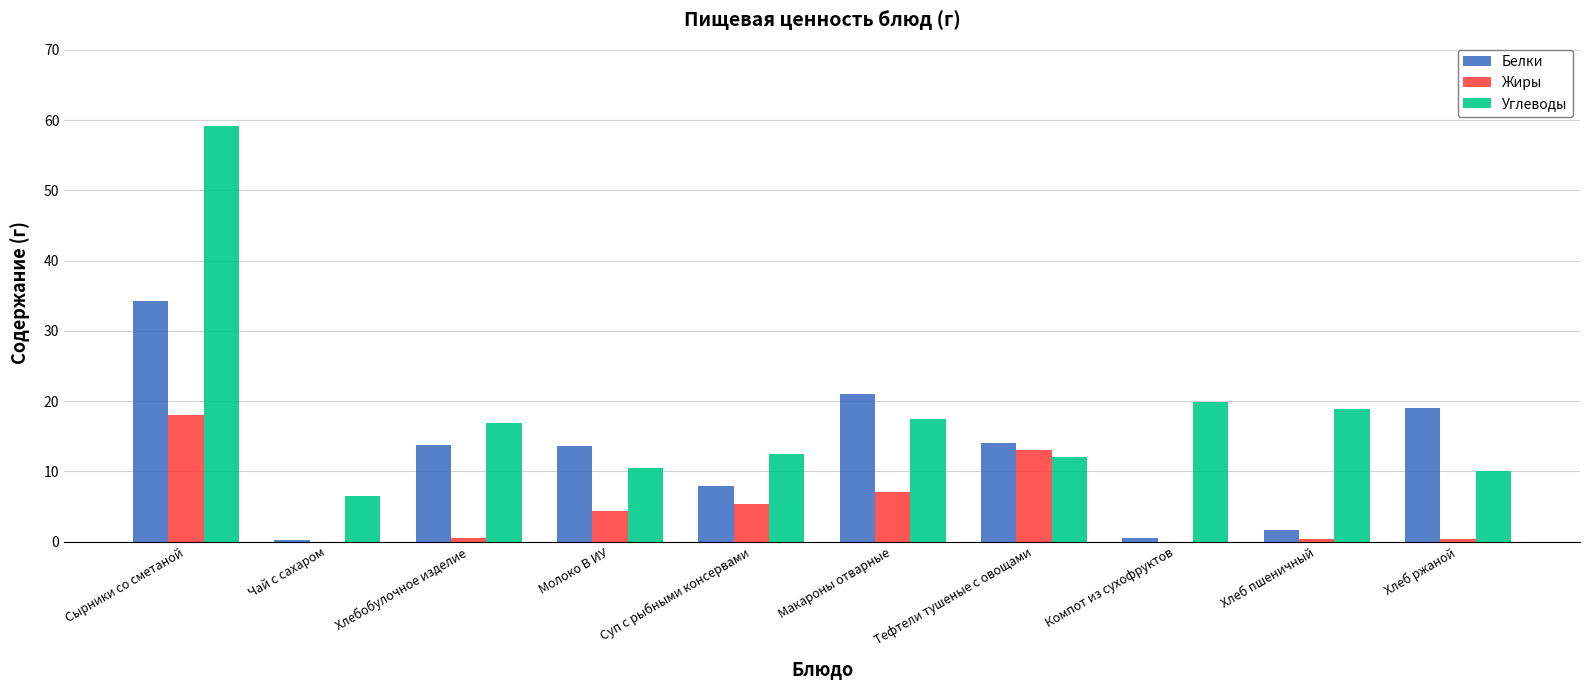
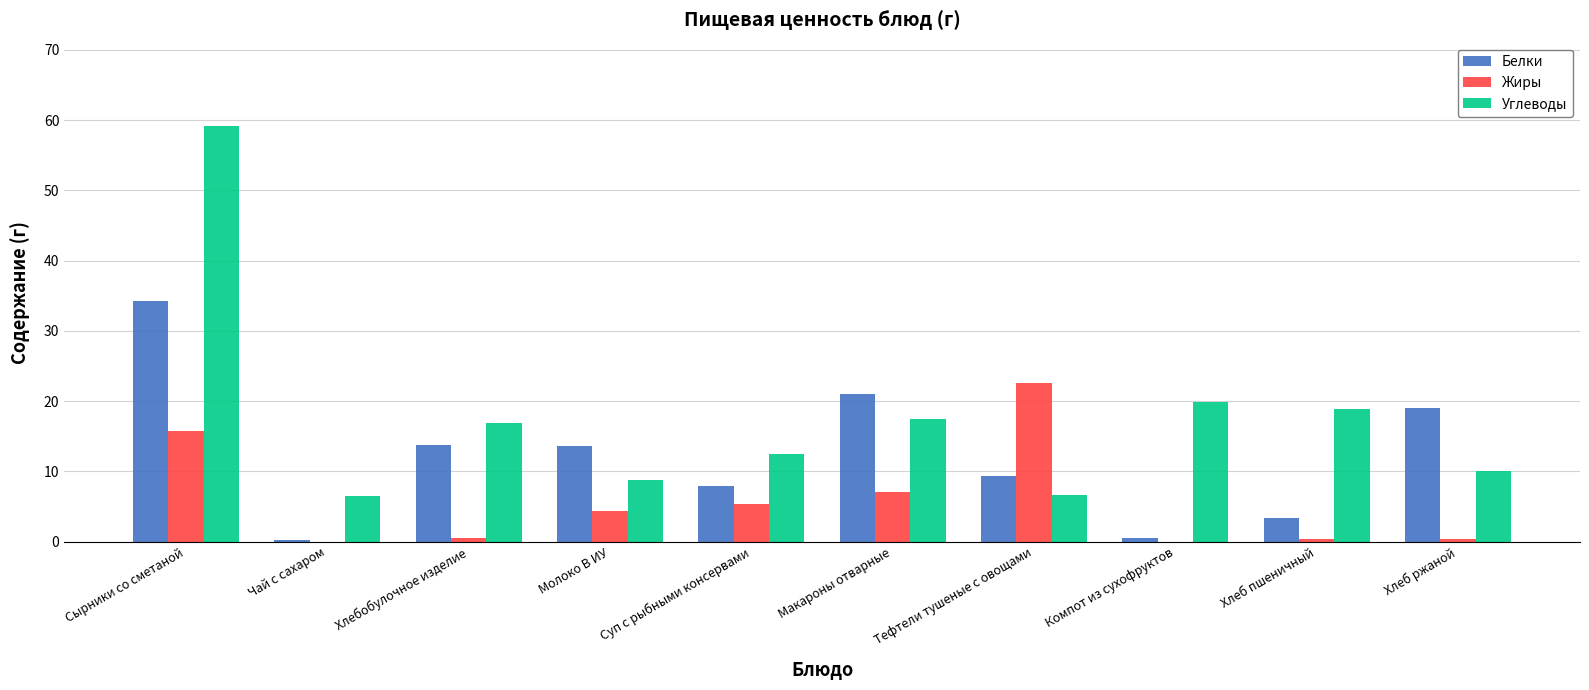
Жиры, Сырники со сметаной: 18 -> 16
Углеводы, Молоко В ИУ: 11 -> 9
Белки, Тефтели тушеные с овощами: 14 -> 9
Жиры, Тефтели тушеные с овощами: 13 -> 23
Углеводы, Тефтели тушеные с овощами: 12 -> 7
Белки, Хлеб пшеничный: 2 -> 3
